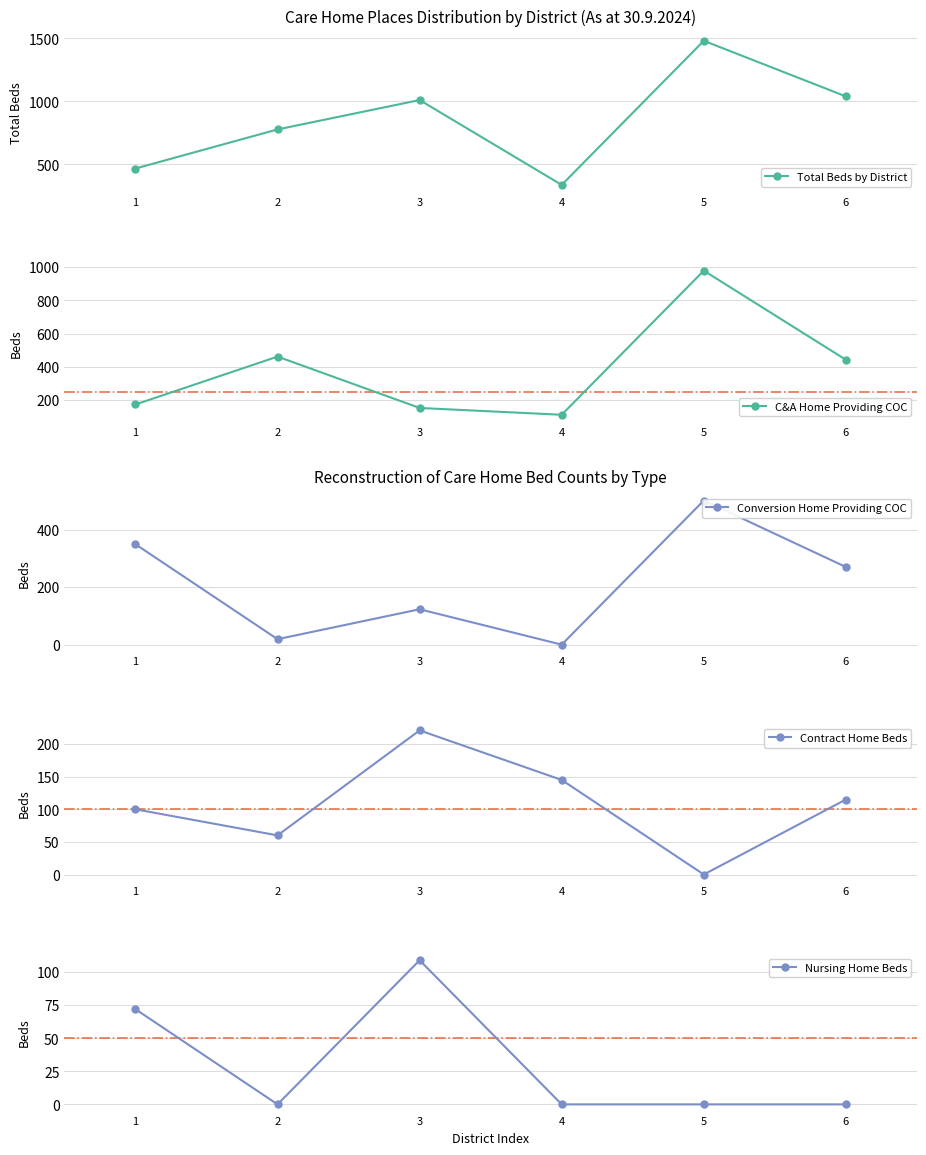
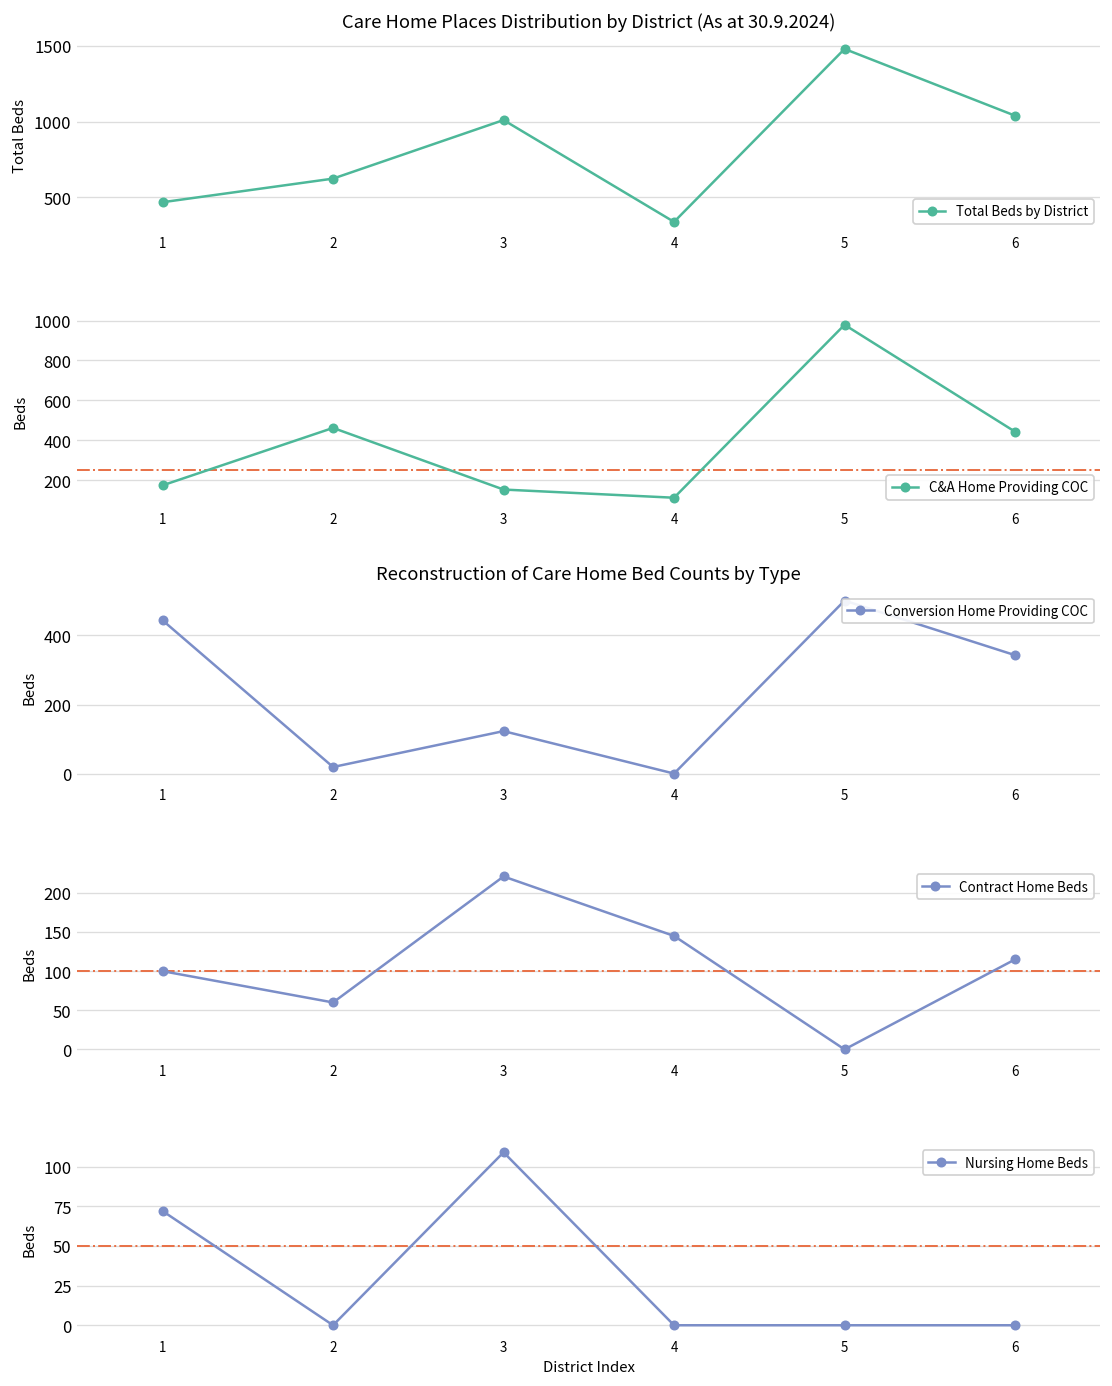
Care Home Places Distribution by District (As at 30.9.2024), 2: 780 -> 620
Reconstruction of Care Home Bed Counts by Type, 1: 350 -> 440
Reconstruction of Care Home Bed Counts by Type, 6: 270 -> 340
